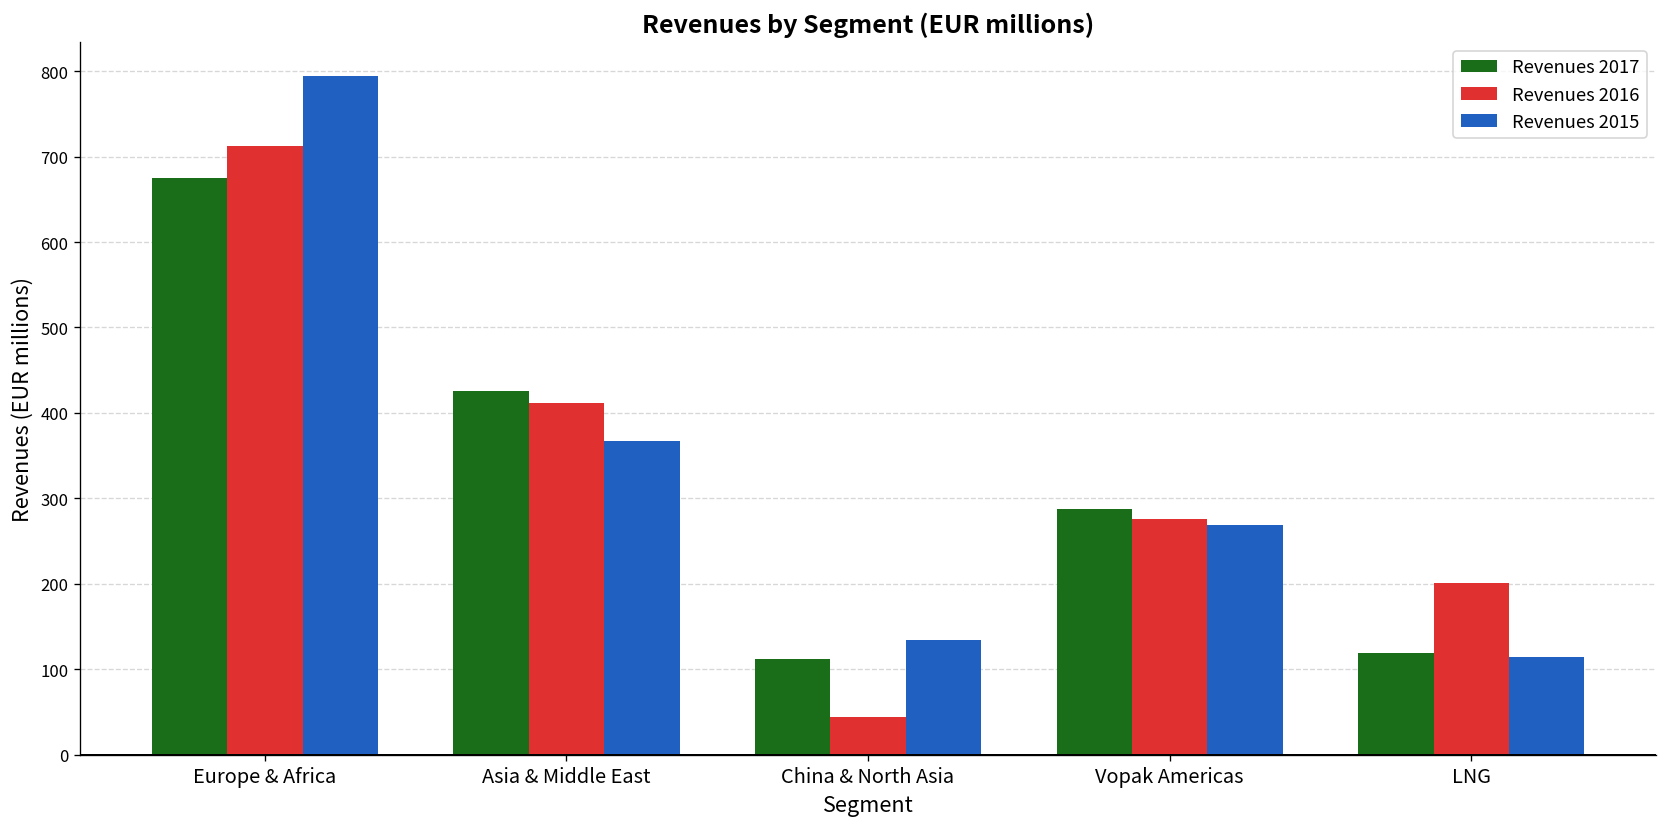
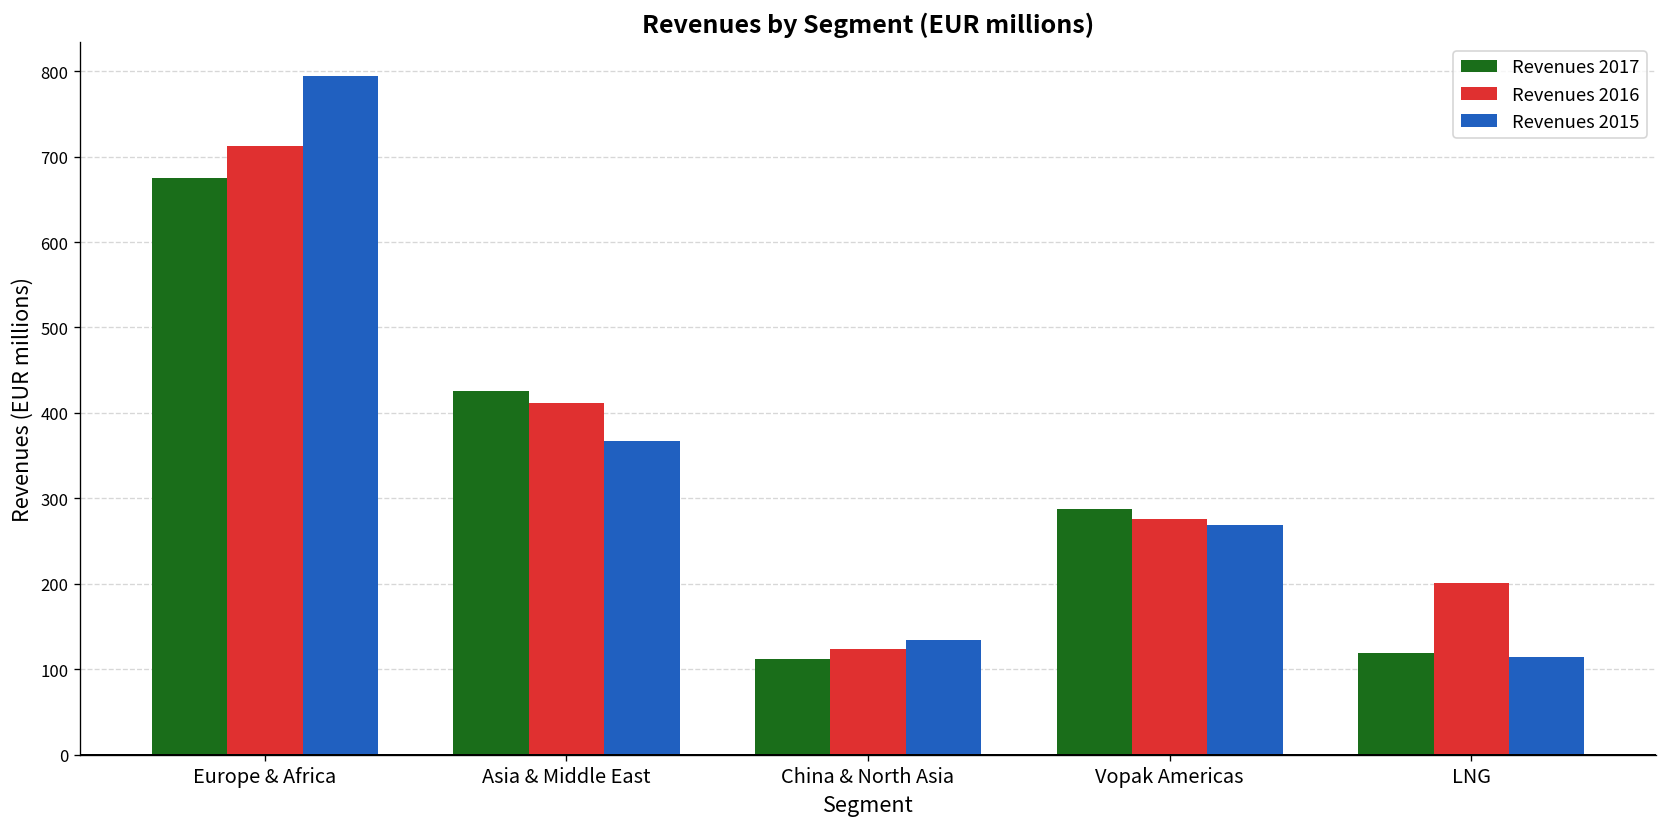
Revenues 2016, China & North Asia: 40 -> 120
